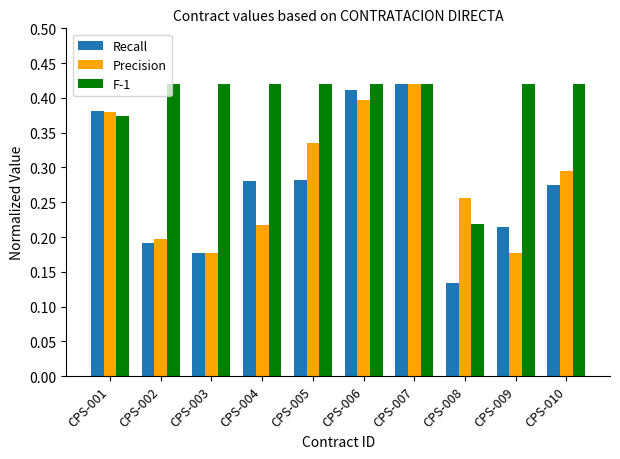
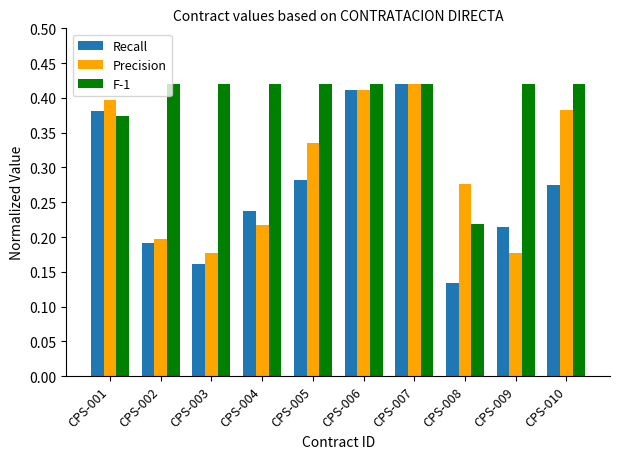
Precision, CPS-001: 0.38 -> 0.40
Recall, CPS-003: 0.18 -> 0.16
Recall, CPS-004: 0.28 -> 0.24
Precision, CPS-006: 0.40 -> 0.41
Precision, CPS-008: 0.26 -> 0.28
Precision, CPS-010: 0.29 -> 0.38
